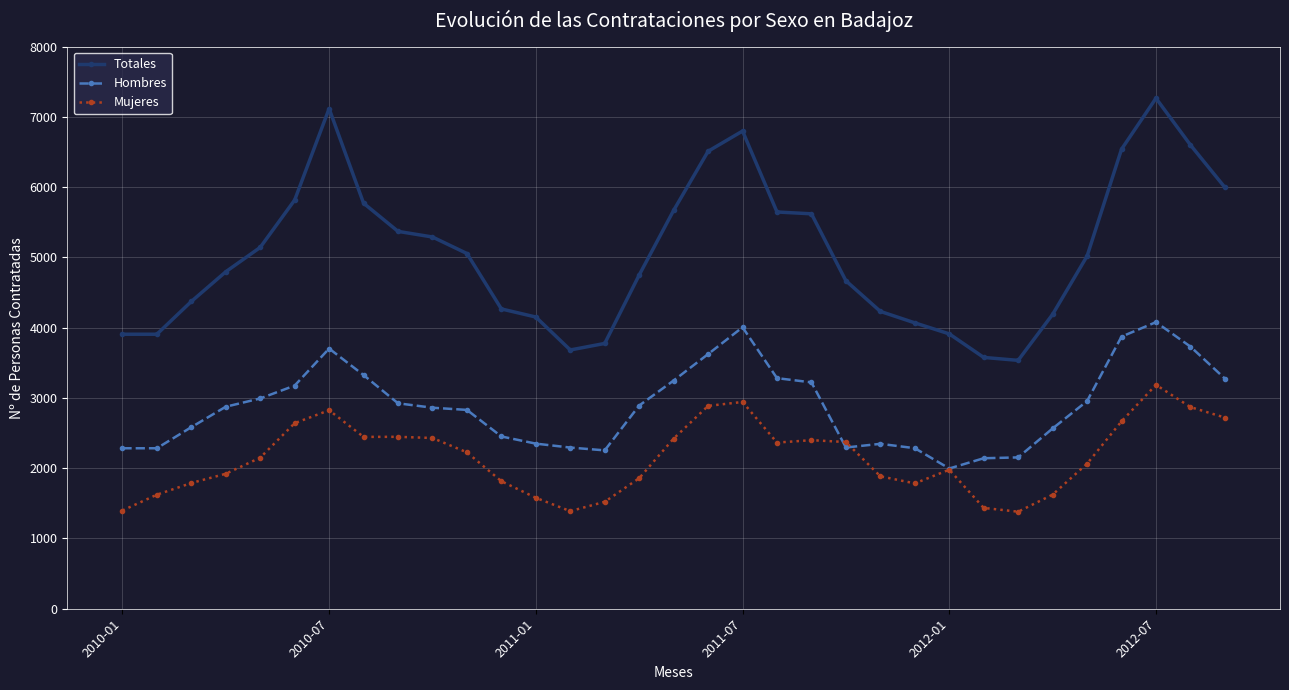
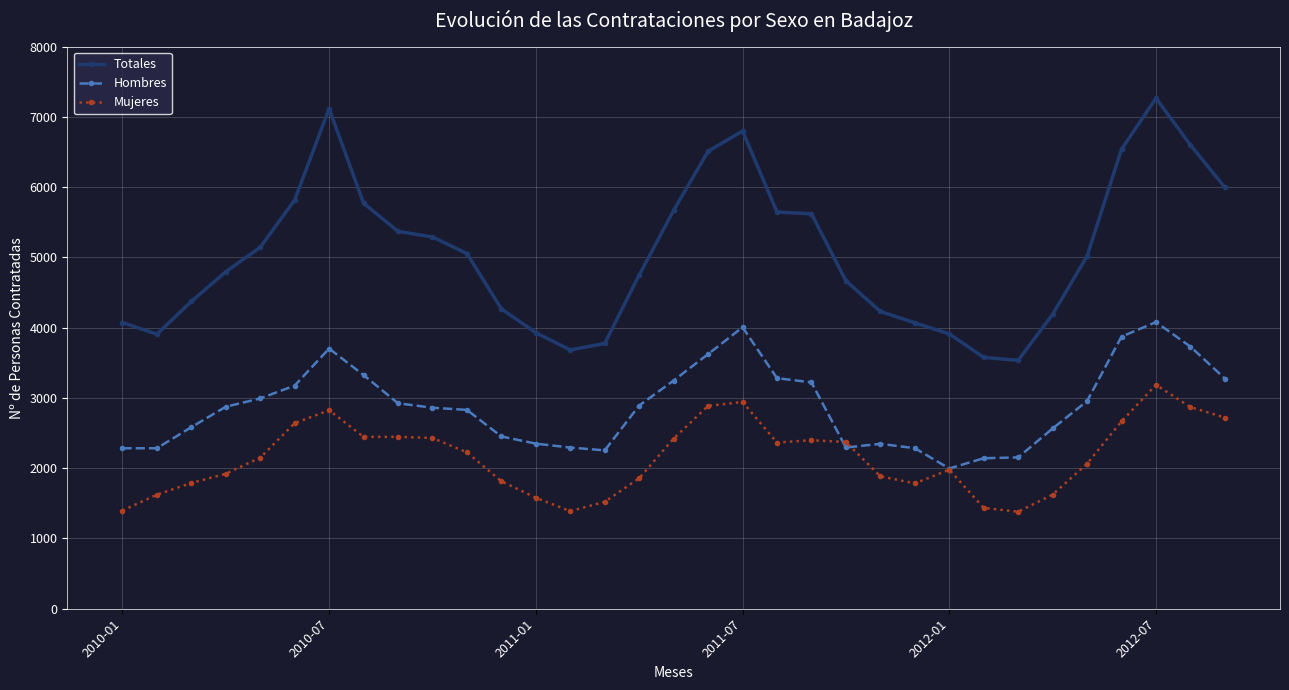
Totales, 2010-01: 3900 -> 4100
Totales, 2011-01: 4200 -> 3900
